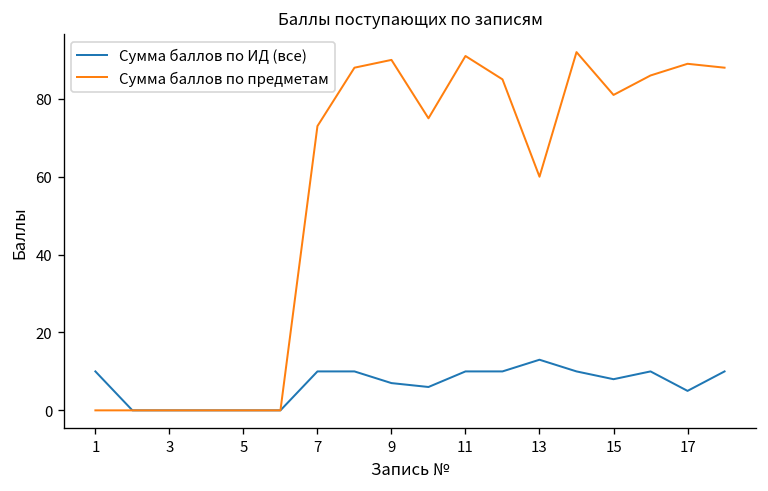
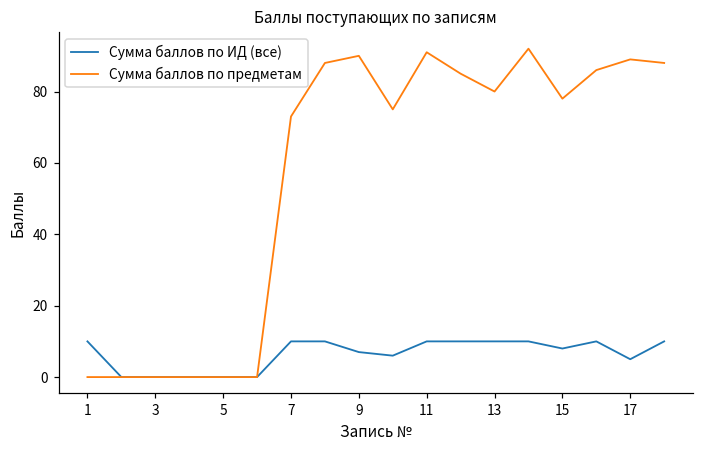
Сумма баллов по ИД (все), 13: 13 -> 10
Сумма баллов по предметам, 13: 60 -> 80
Сумма баллов по предметам, 15: 81 -> 78
